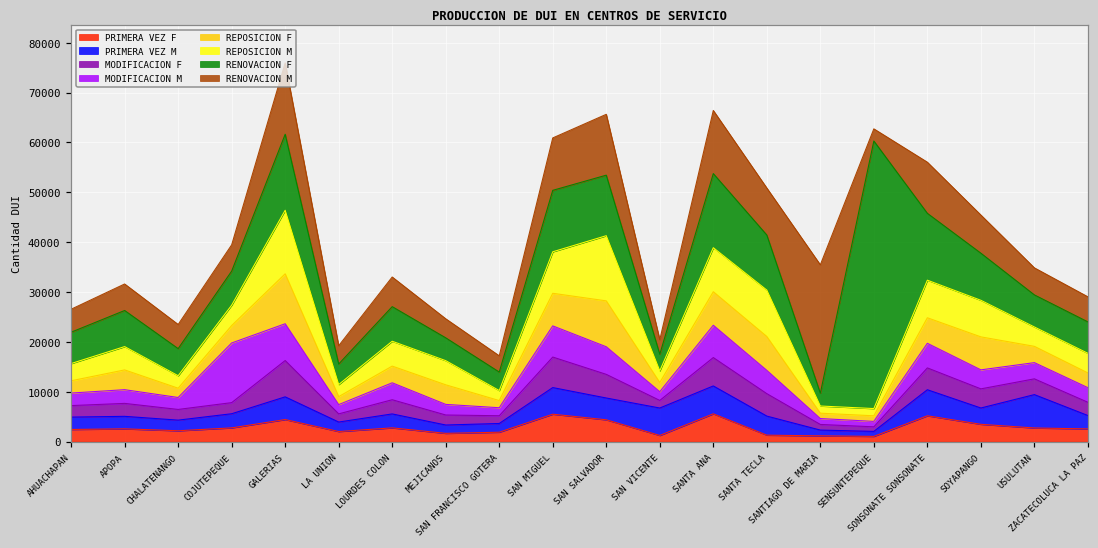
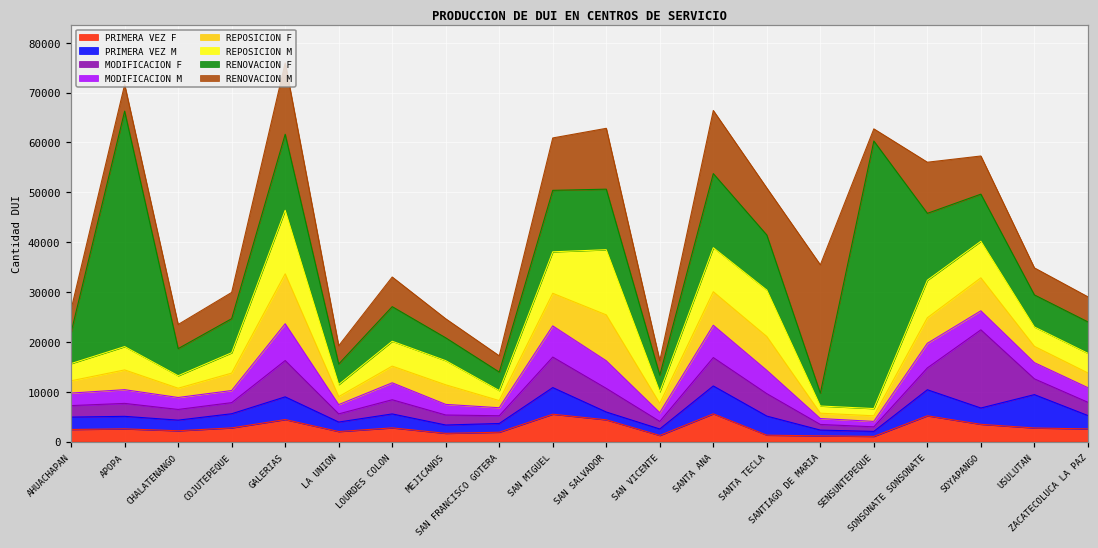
RENOVACION F, APOPA: 7000 -> 47000
MODIFICACION M, COJUTEPEQUE: 12000 -> 2000
PRIMERA VEZ M, SAN SALVADOR: 4000 -> 2000
PRIMERA VEZ M, SAN VICENTE: 6000 -> 1000
MODIFICACION F, SOYAPANGO: 4000 -> 16000
